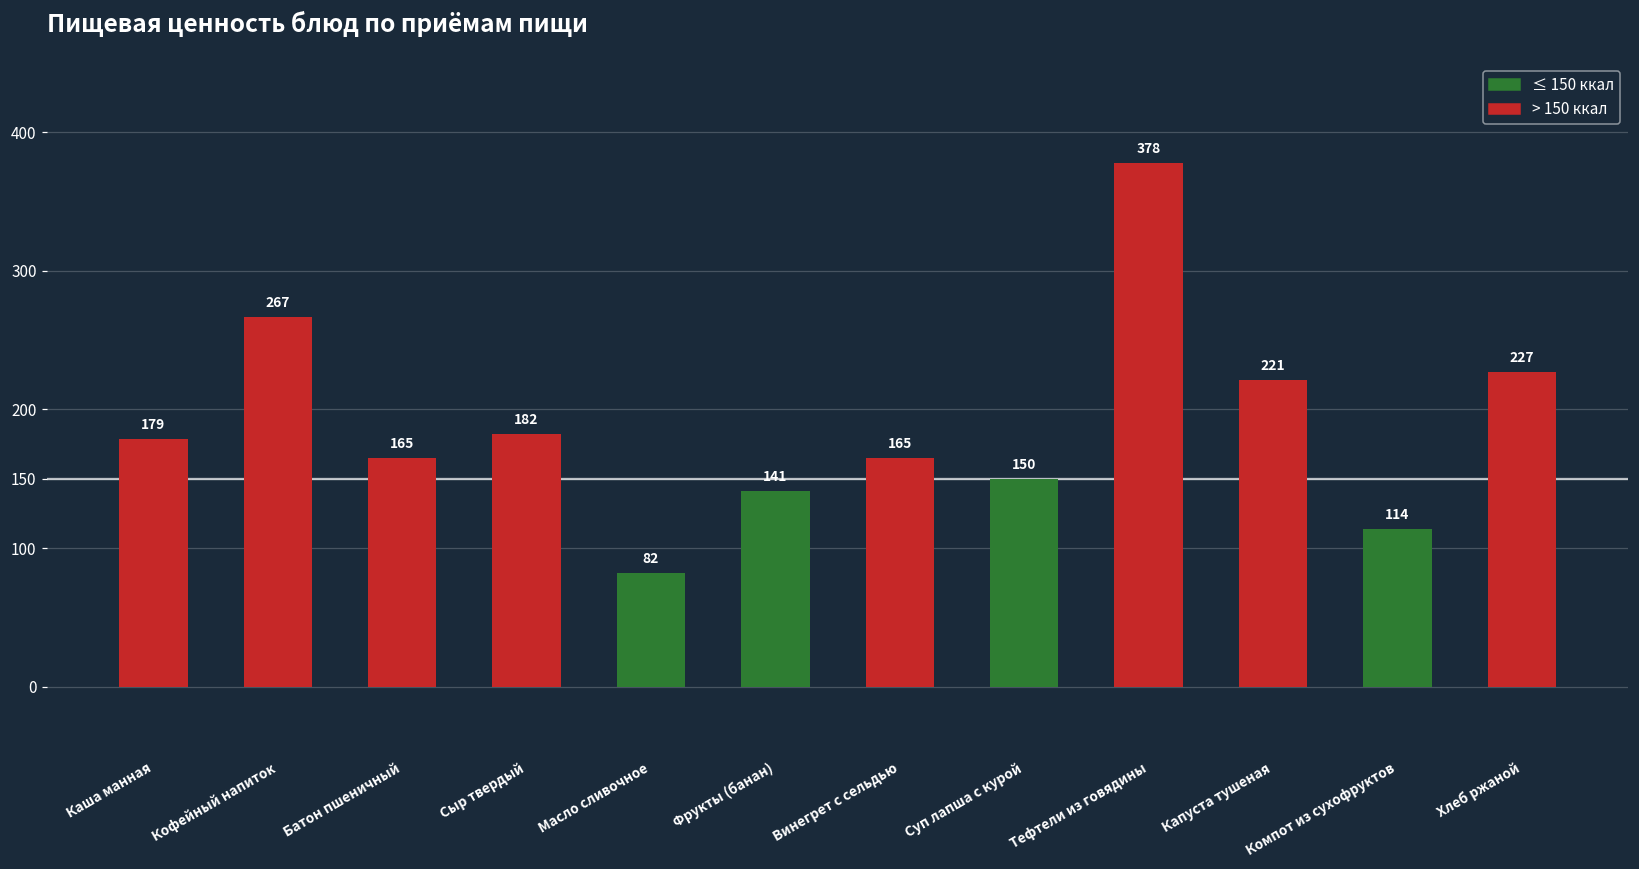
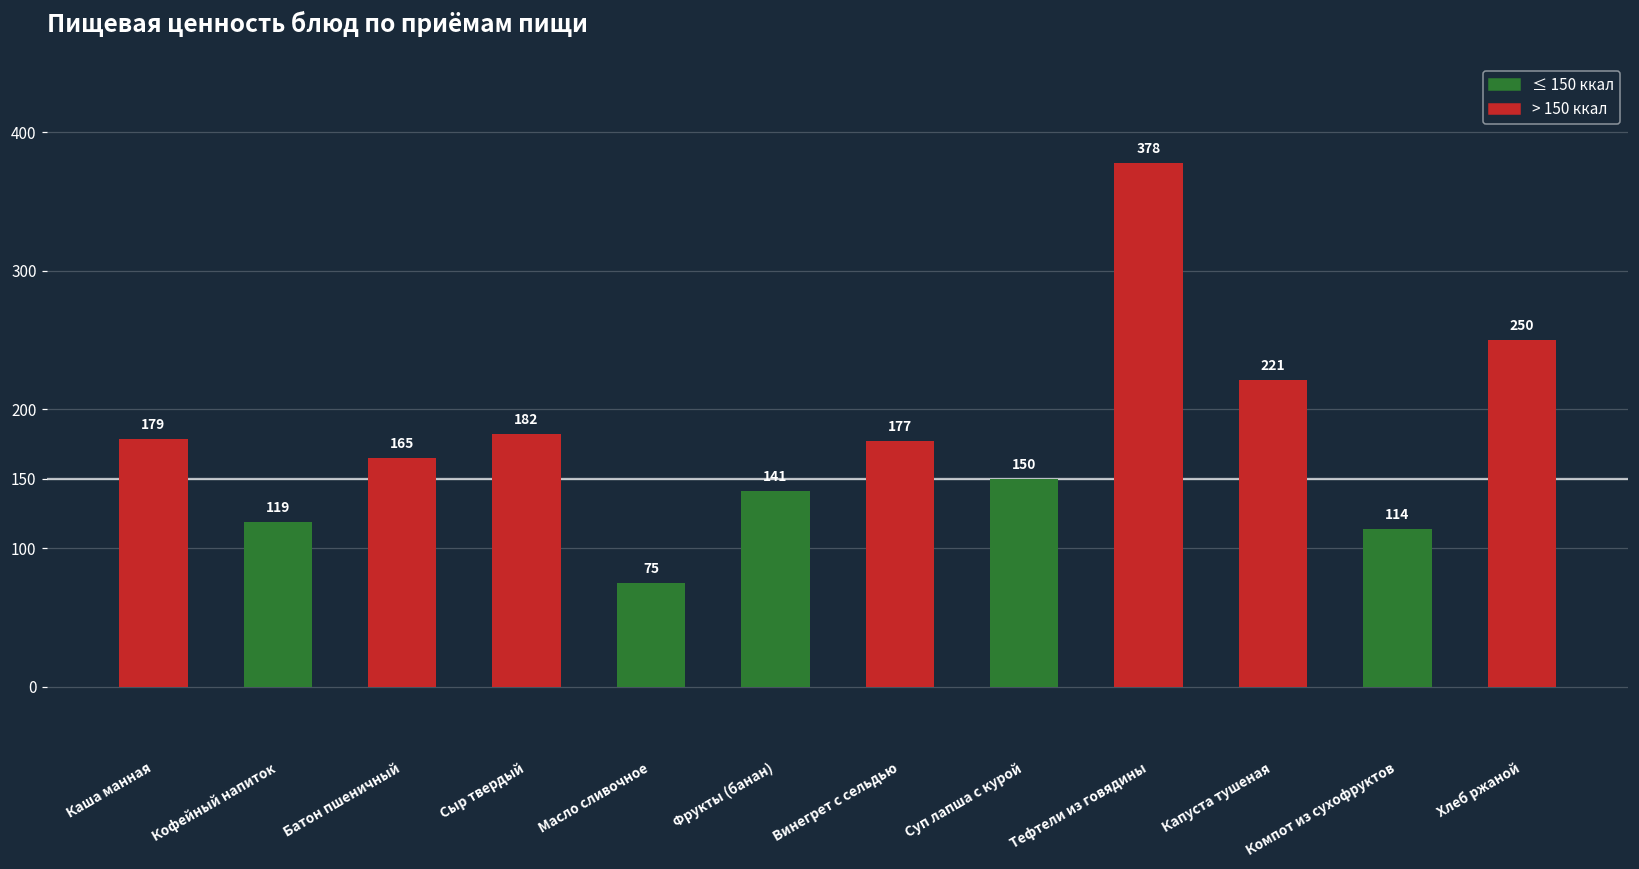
Кофейный напиток: 267 -> 119
Масло сливочное: 82 -> 75
Винегрет с сельдью: 165 -> 177
Хлеб ржаной: 227 -> 250
